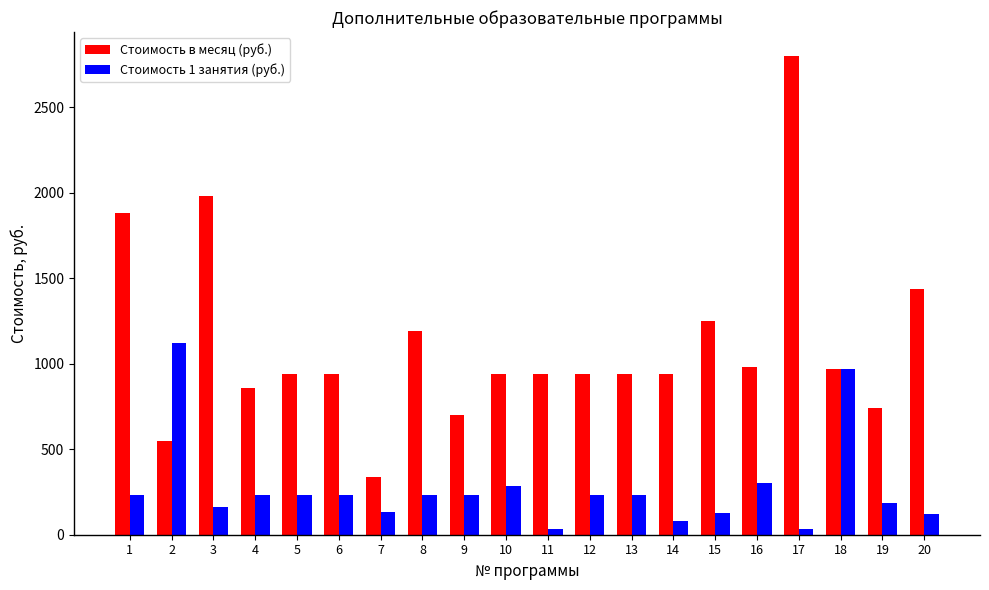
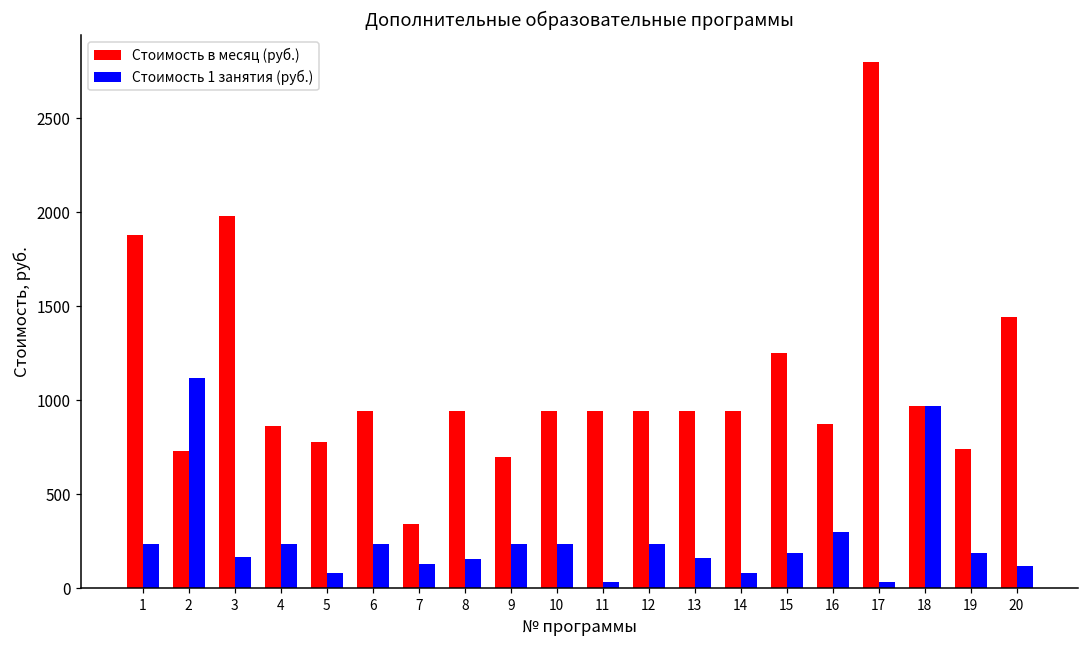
Стоимость в месяц (руб.), 2: 550 -> 730
Стоимость в месяц (руб.), 5: 940 -> 780
Стоимость 1 занятия (руб.), 5: 240 -> 80
Стоимость в месяц (руб.), 8: 1190 -> 940
Стоимость 1 занятия (руб.), 8: 240 -> 160
Стоимость 1 занятия (руб.), 10: 290 -> 240
Стоимость 1 занятия (руб.), 13: 240 -> 160
Стоимость 1 занятия (руб.), 15: 130 -> 190
Стоимость в месяц (руб.), 16: 980 -> 870
